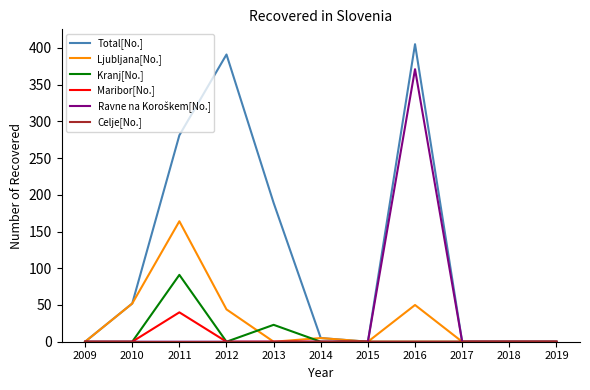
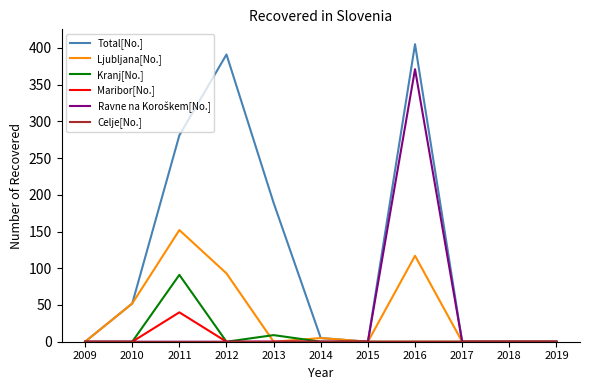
Ljubljana[No.], 2011: 160 -> 150
Ljubljana[No.], 2012: 40 -> 90
Kranj[No.], 2013: 20 -> 10
Ljubljana[No.], 2016: 50 -> 120
